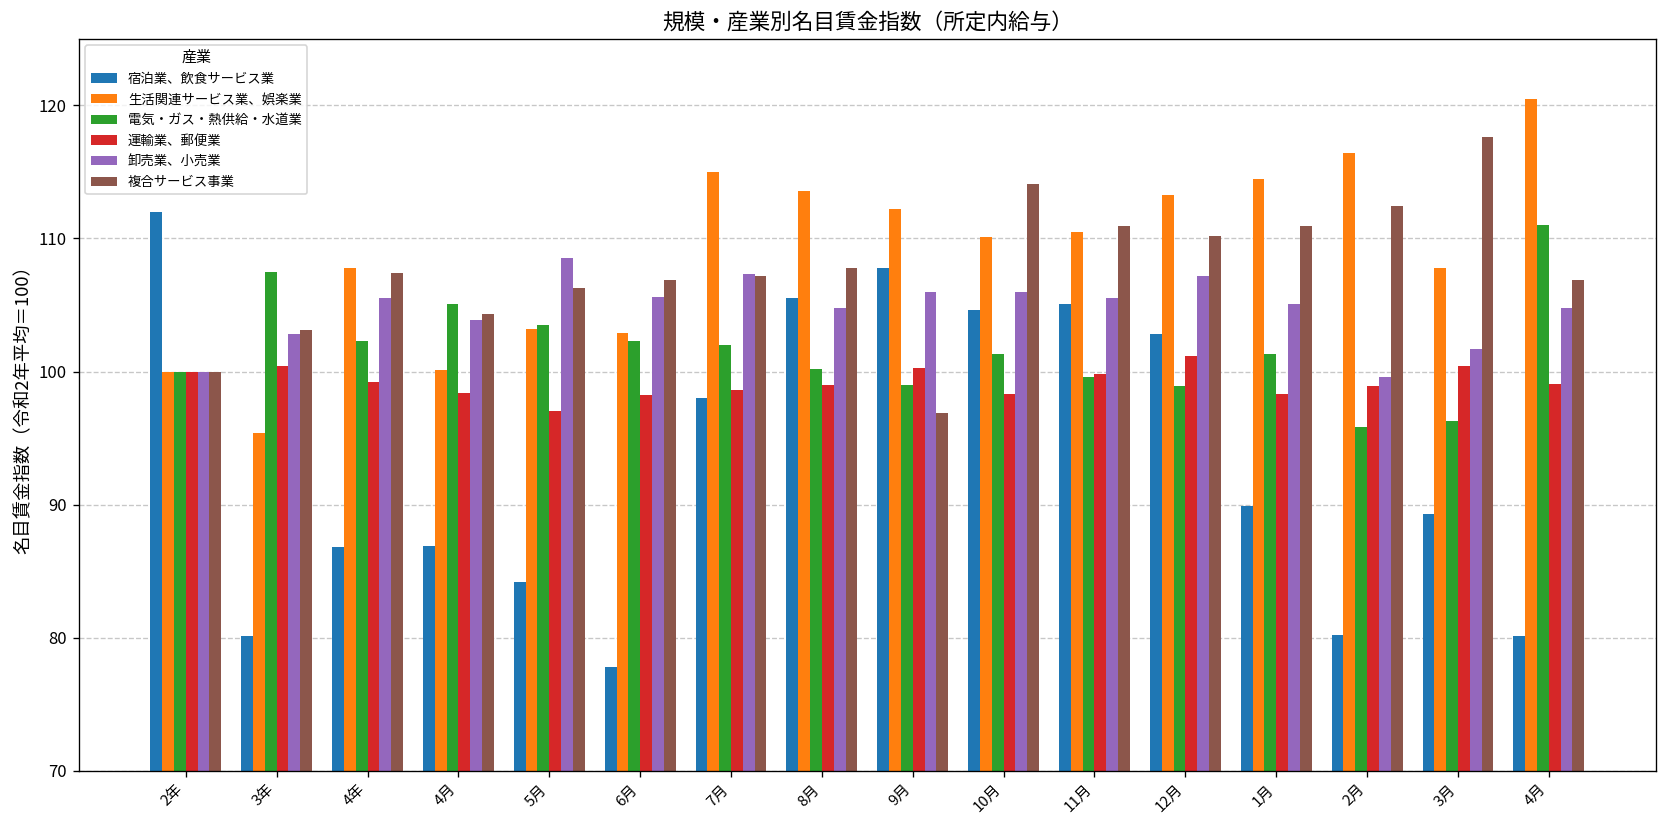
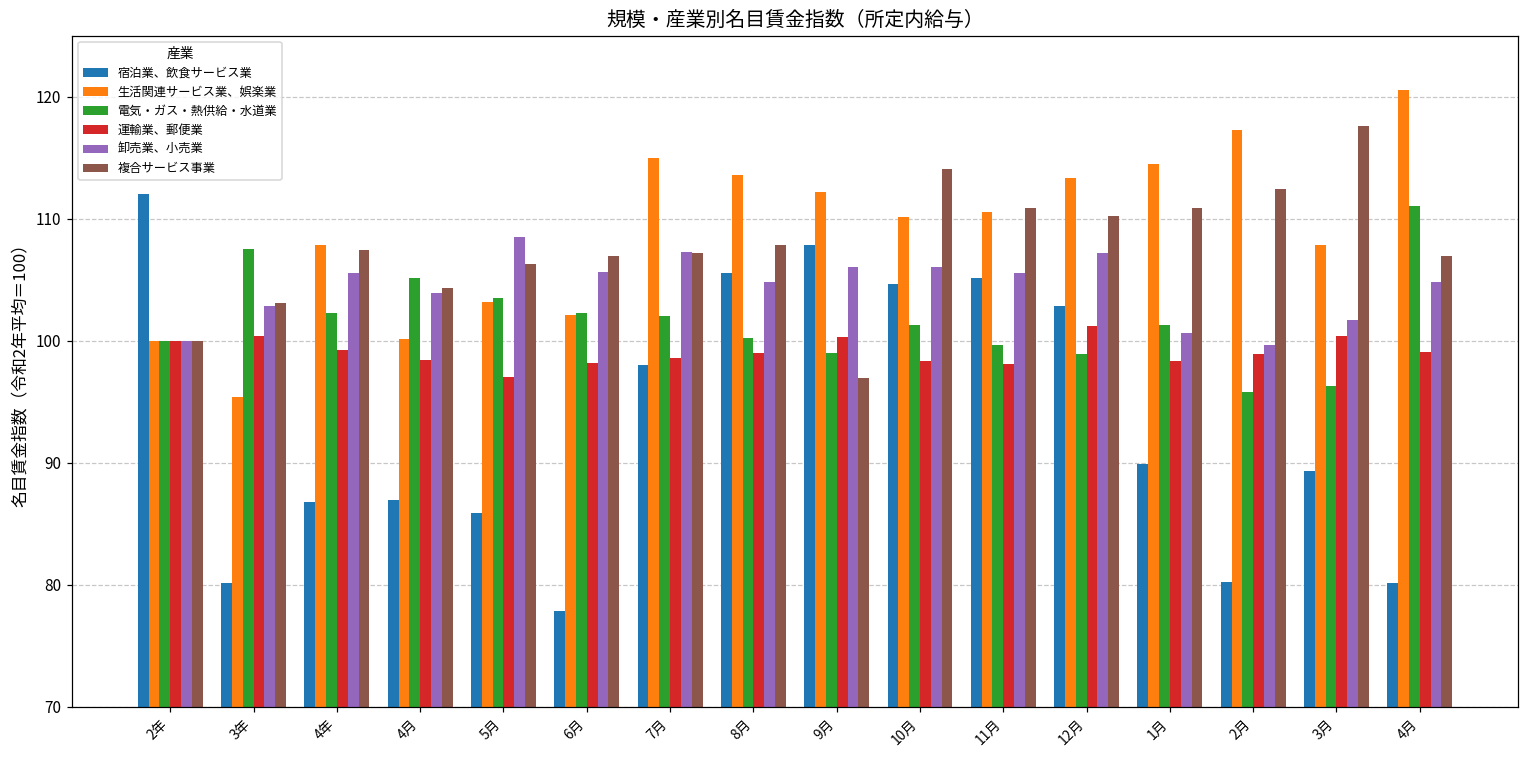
宿泊業、飲食サービス業, 5月: 84.2 -> 85.9
生活関連サービス業、娯楽業, 6月: 102.9 -> 102.1
運輸業、郵便業, 11月: 99.8 -> 98.1
卸売業、小売業, 1月: 105.1 -> 100.6
生活関連サービス業、娯楽業, 2月: 116.4 -> 117.3
